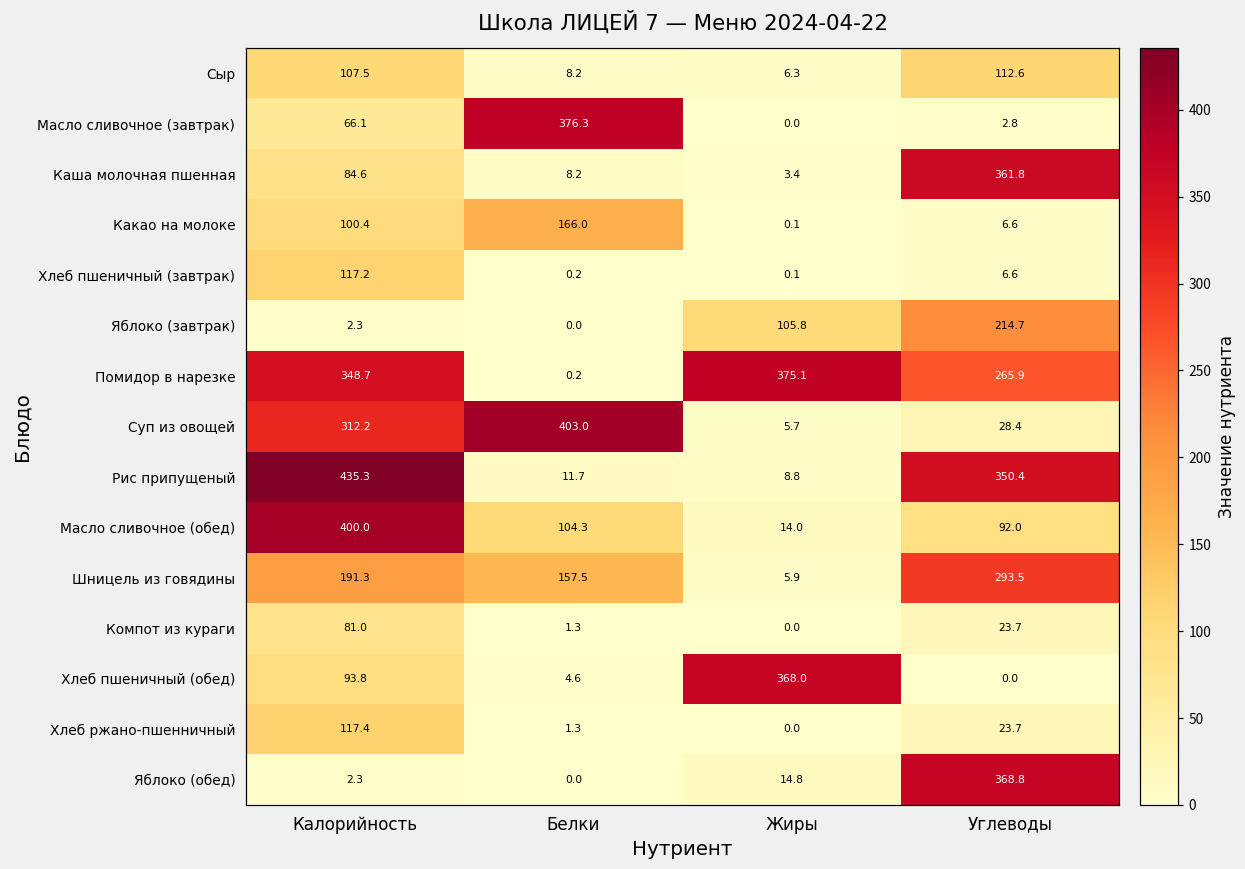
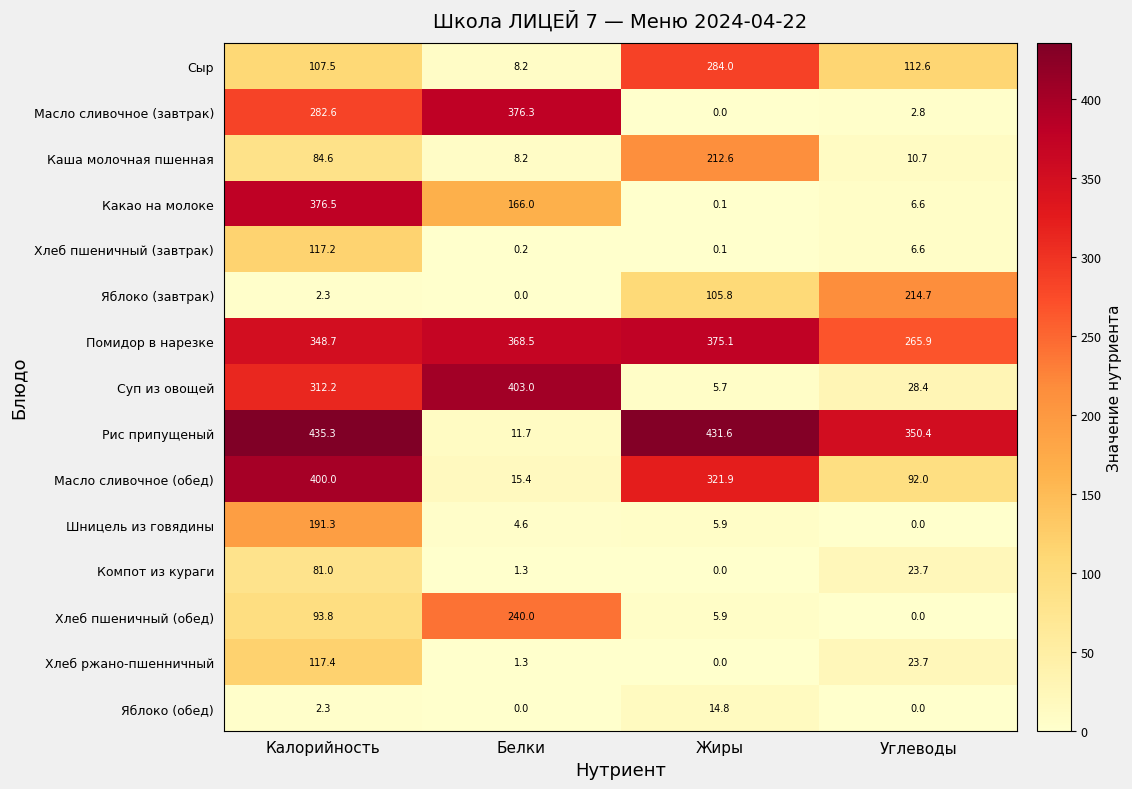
Сыр, Жиры: 6.3 -> 284.0
Масло сливочное (завтрак), Калорийность: 66.1 -> 282.6
Каша молочная пшенная, Жиры: 3.4 -> 212.6
Каша молочная пшенная, Углеводы: 361.8 -> 10.7
Какао на молоке, Калорийность: 100.4 -> 376.5
Помидор в нарезке, Белки: 0.2 -> 368.5
Рис припущеный, Жиры: 8.8 -> 431.6
Масло сливочное (обед), Белки: 104.3 -> 15.4
Масло сливочное (обед), Жиры: 14.0 -> 321.9
Шницель из говядины, Белки: 157.5 -> 4.6
Шницель из говядины, Углеводы: 293.5 -> 0.0
Хлеб пшеничный (обед), Белки: 4.6 -> 240.0
Хлеб пшеничный (обед), Жиры: 368.0 -> 5.9
Яблоко (обед), Углеводы: 368.8 -> 0.0
